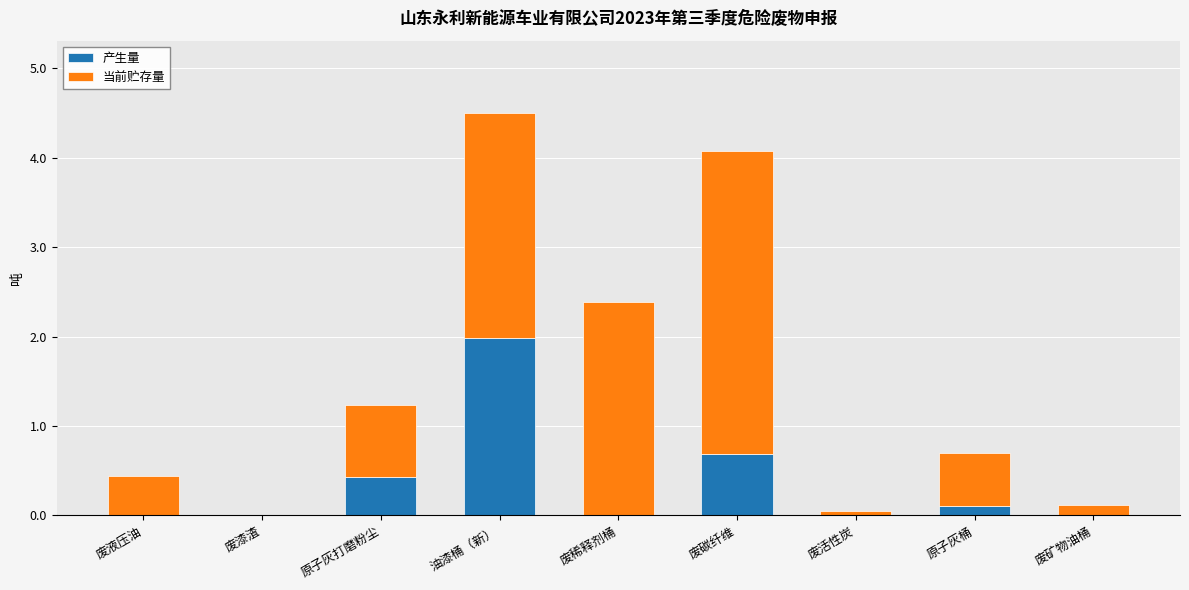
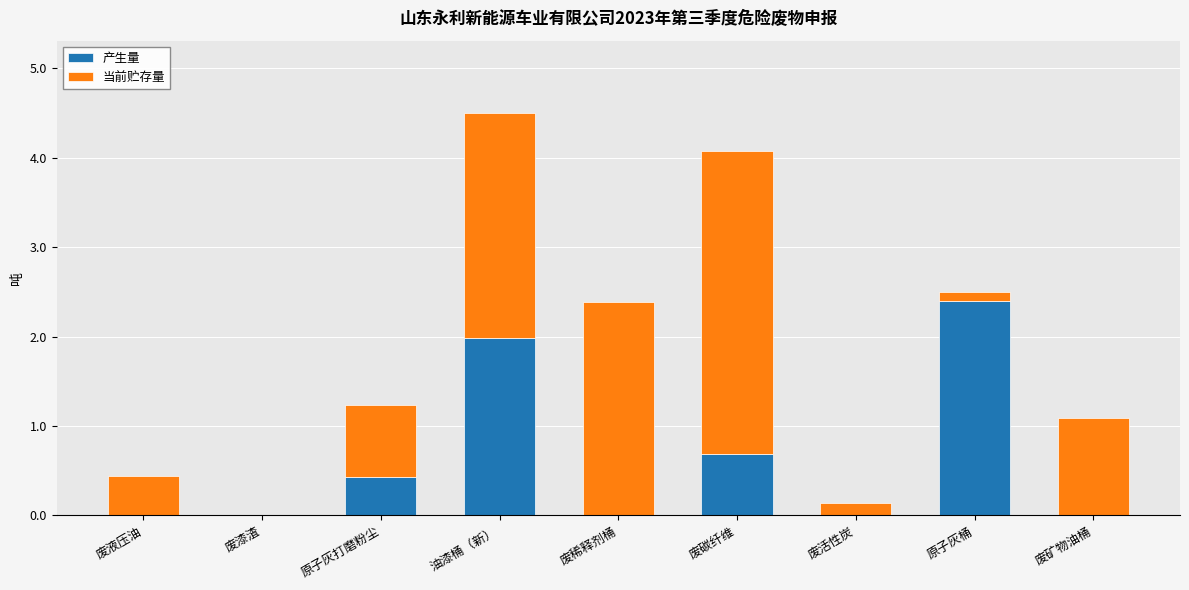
当前贮存量, 废活性炭: 0.05 -> 0.14
产生量, 原子灰桶: 0.1 -> 2.4
当前贮存量, 原子灰桶: 0.6 -> 0.1
当前贮存量, 废矿物油桶: 0.1 -> 1.1
